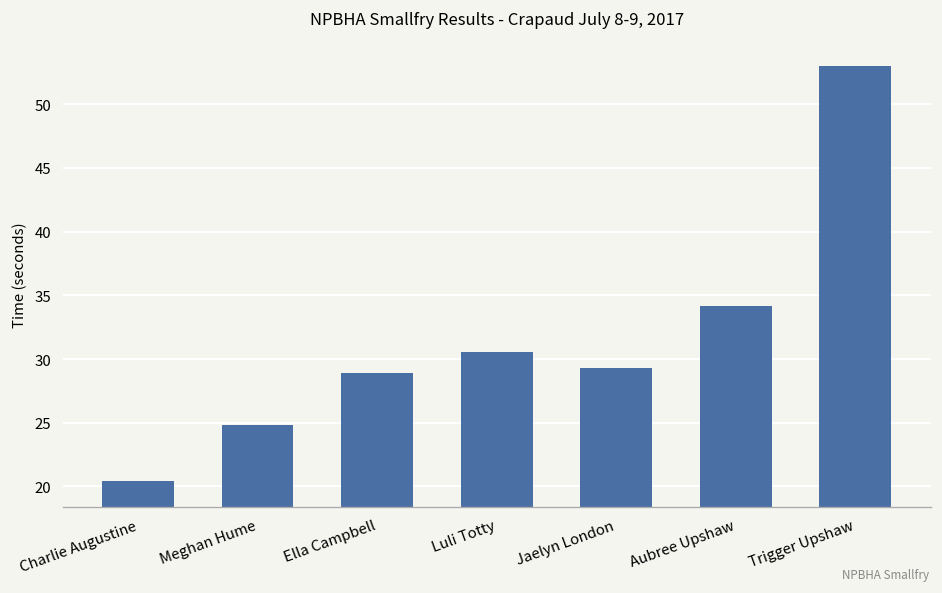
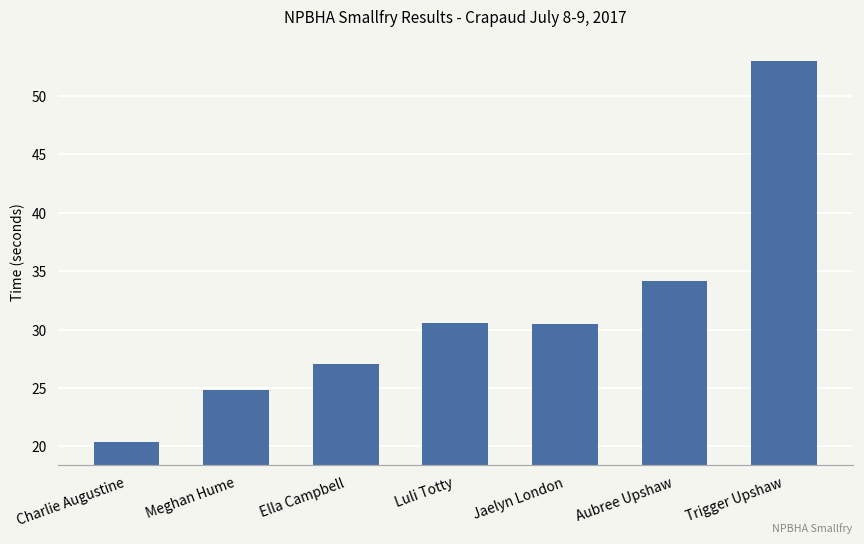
Ella Campbell: 28.9 -> 27.0
Jaelyn London: 29.3 -> 30.4
